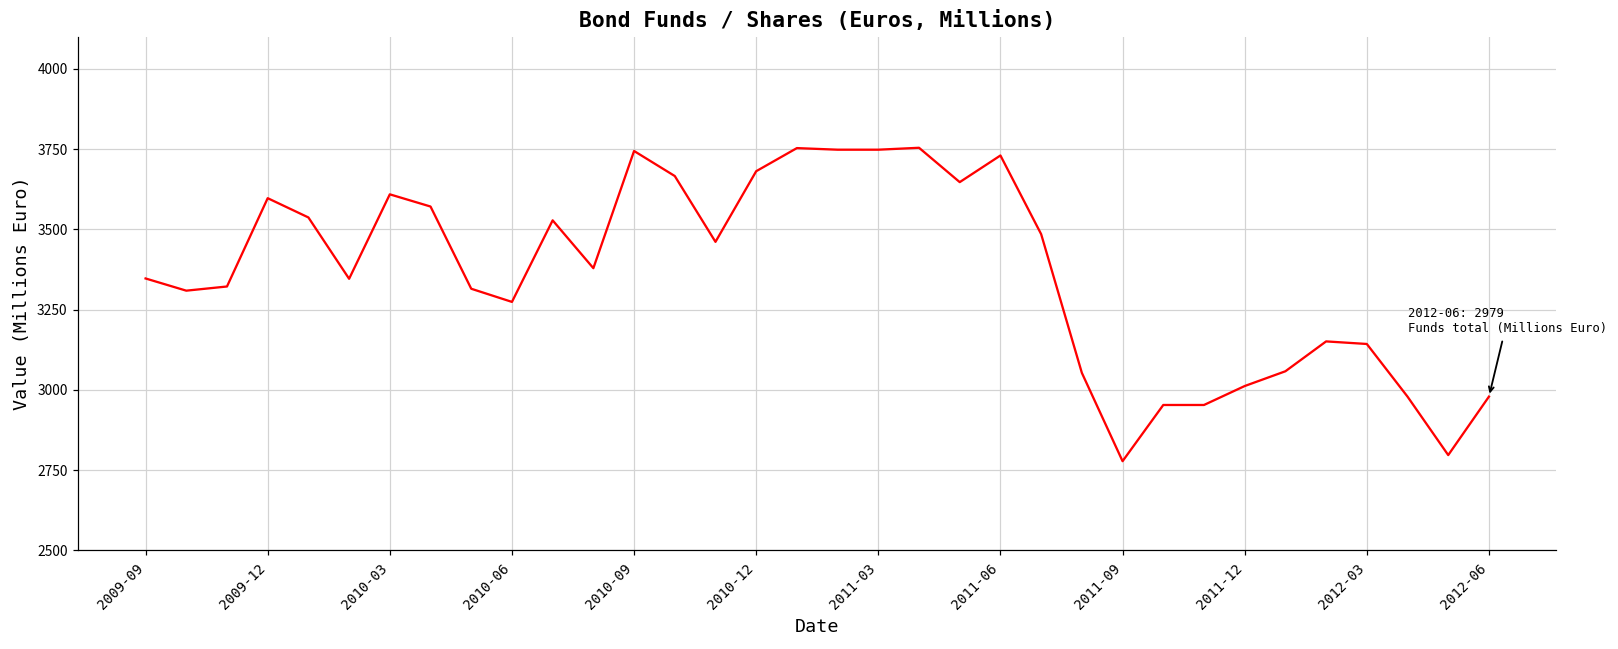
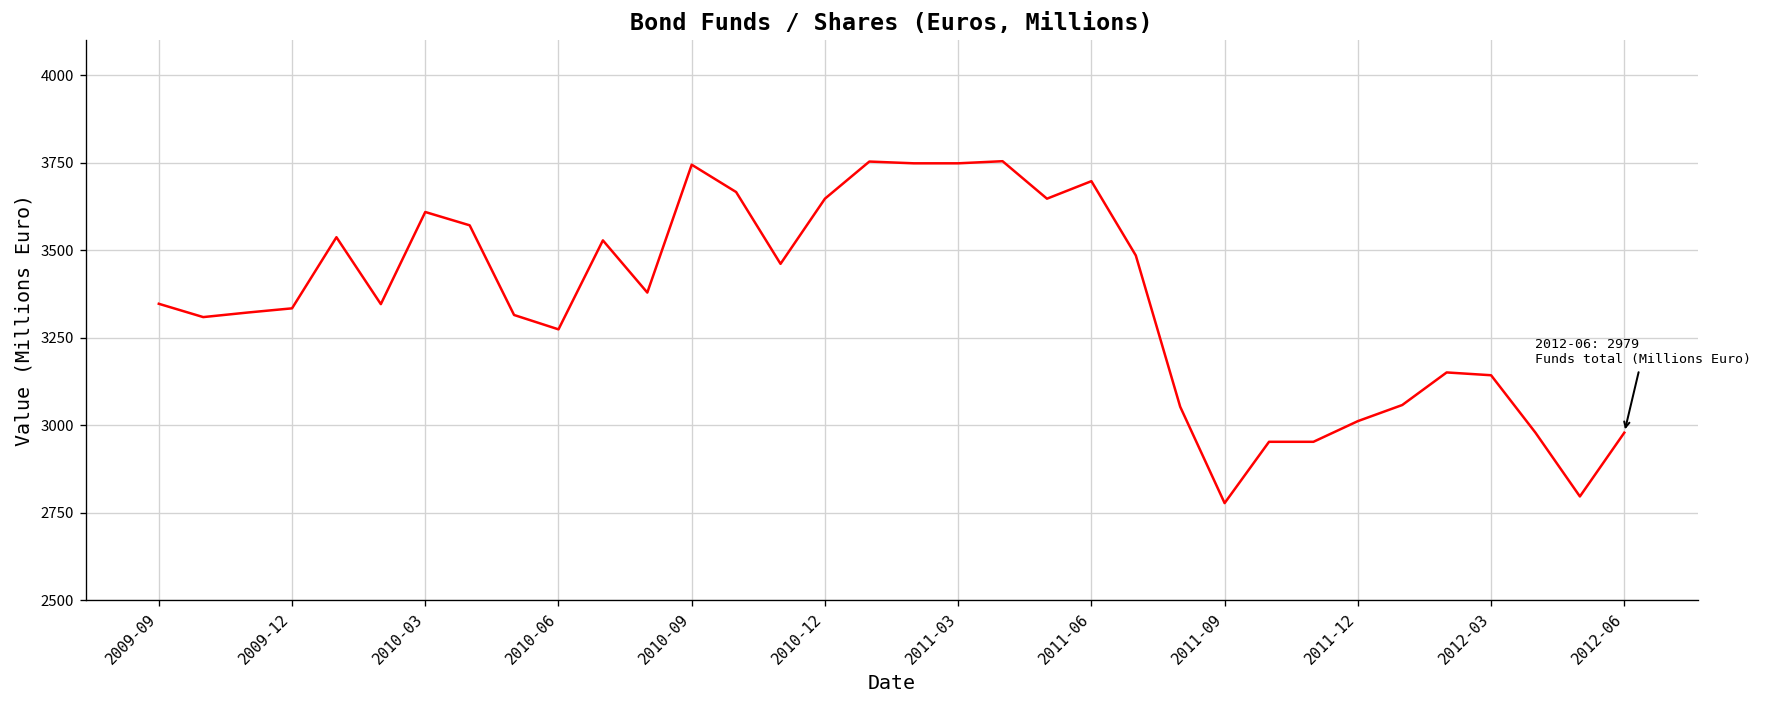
2009-12: 3600 -> 3330
2010-12: 3680 -> 3650
2011-06: 3730 -> 3700
